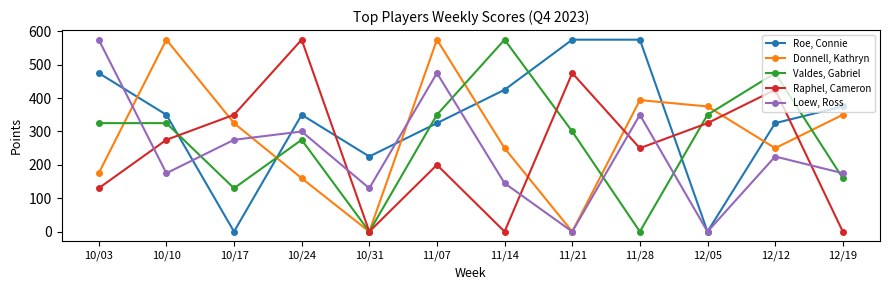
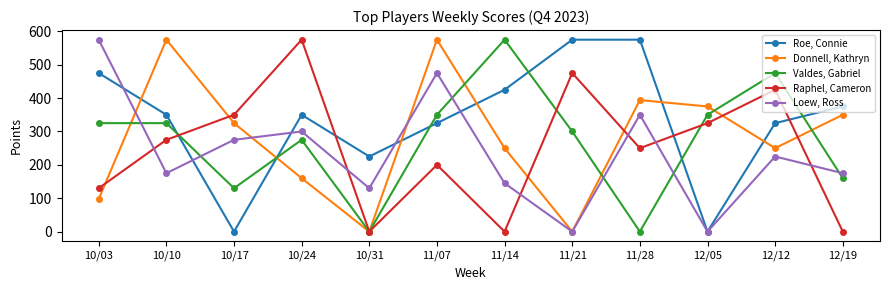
Donnell, Kathryn, 10/03: 180 -> 100
